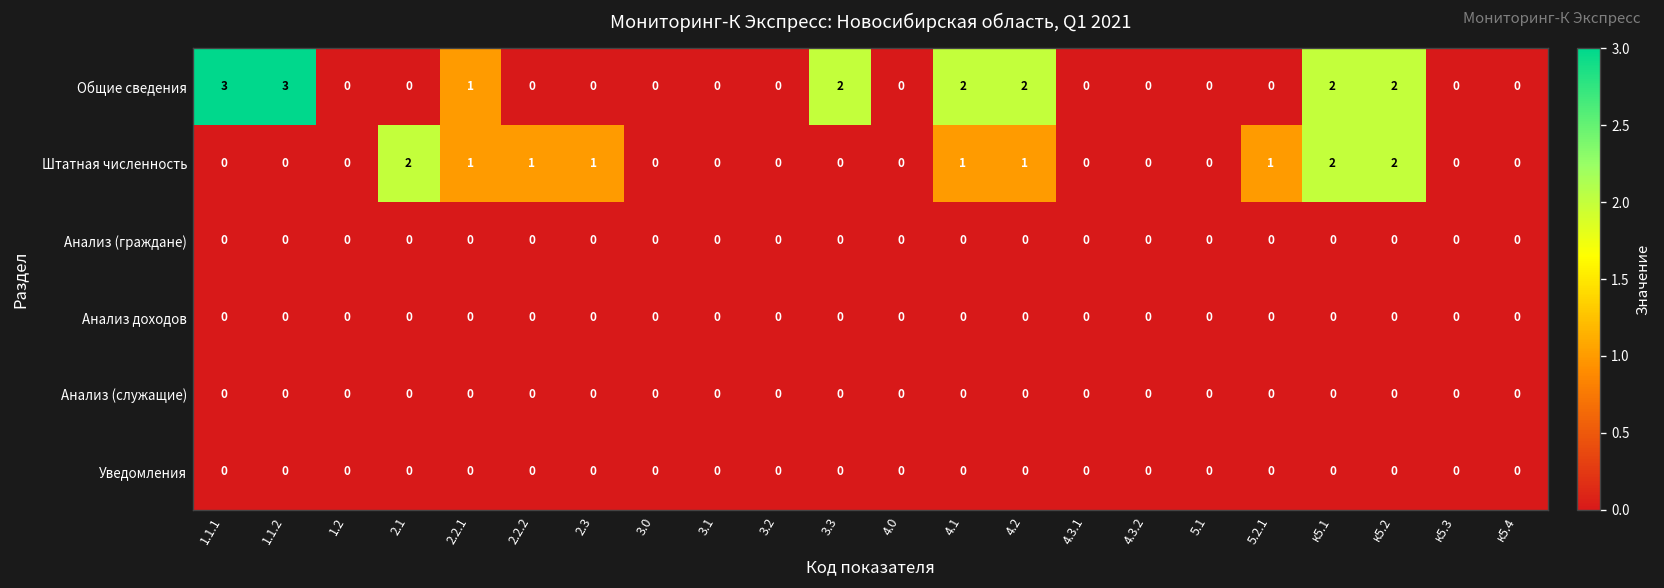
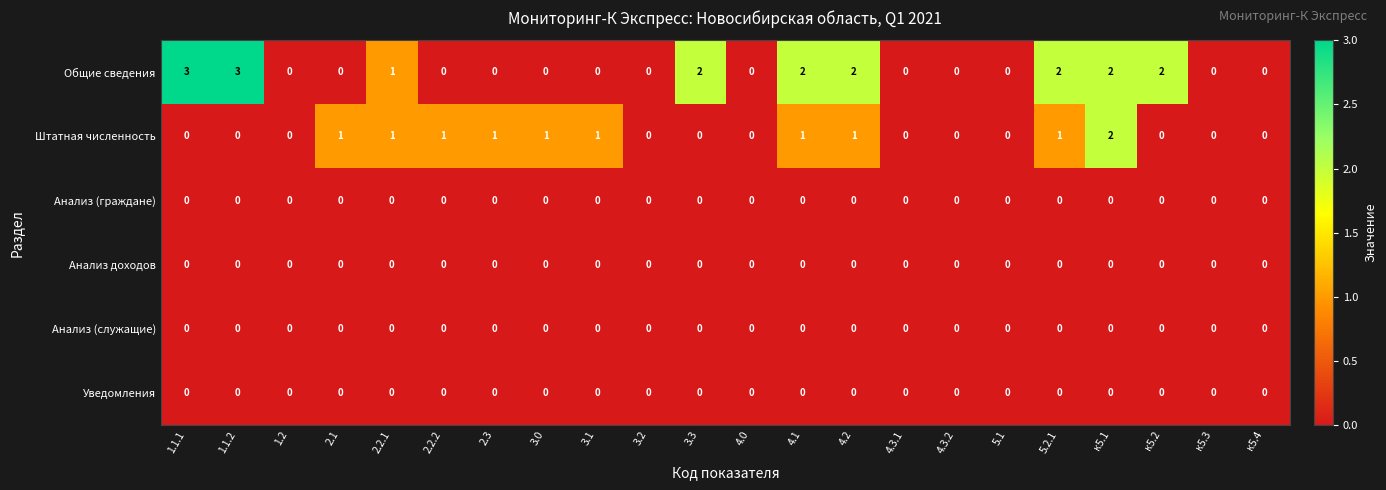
Общие сведения, 5.2.1: 0 -> 2
Штатная численность, 2.1: 2 -> 1
Штатная численность, 3.0: 0 -> 1
Штатная численность, 3.1: 0 -> 1
Штатная численность, к5.2: 2 -> 0
